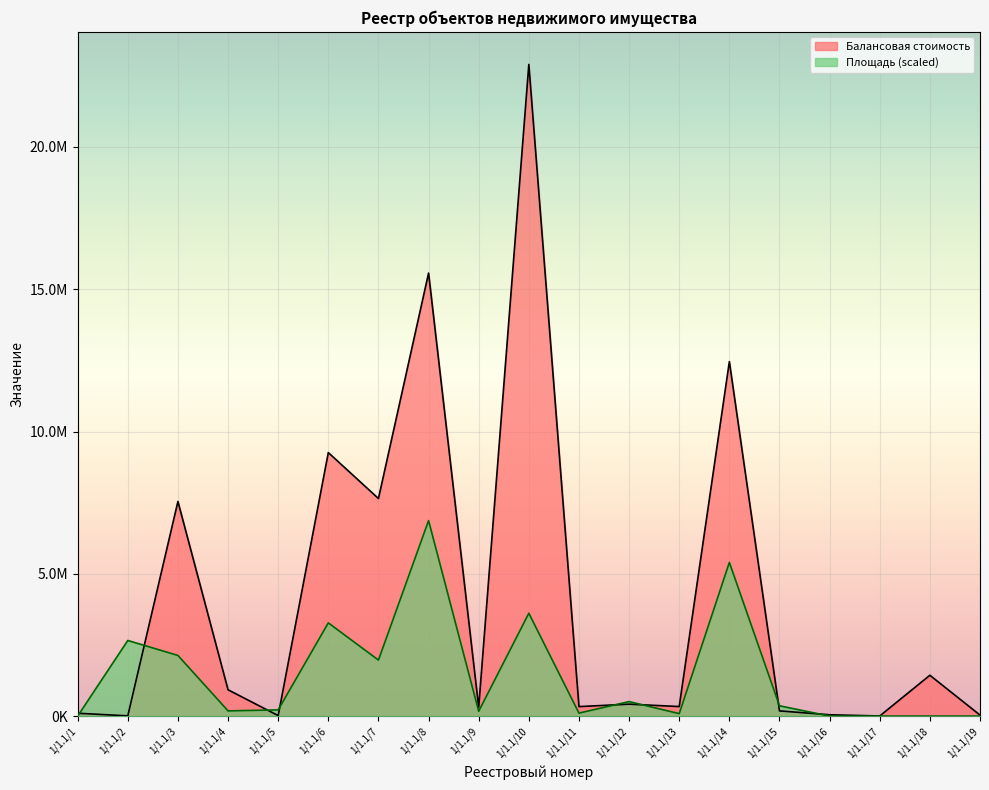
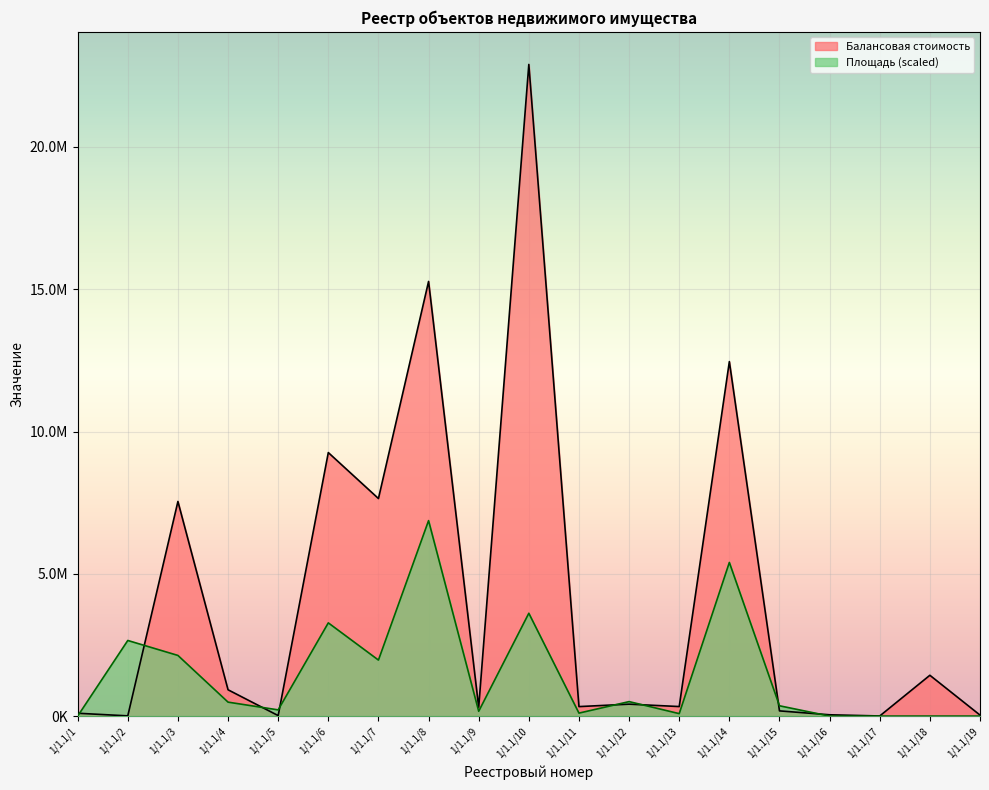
Площадь (scaled), 1/1.1/4: 200000 -> 500000
Балансовая стоимость, 1/1.1/8: 15600000 -> 15300000
